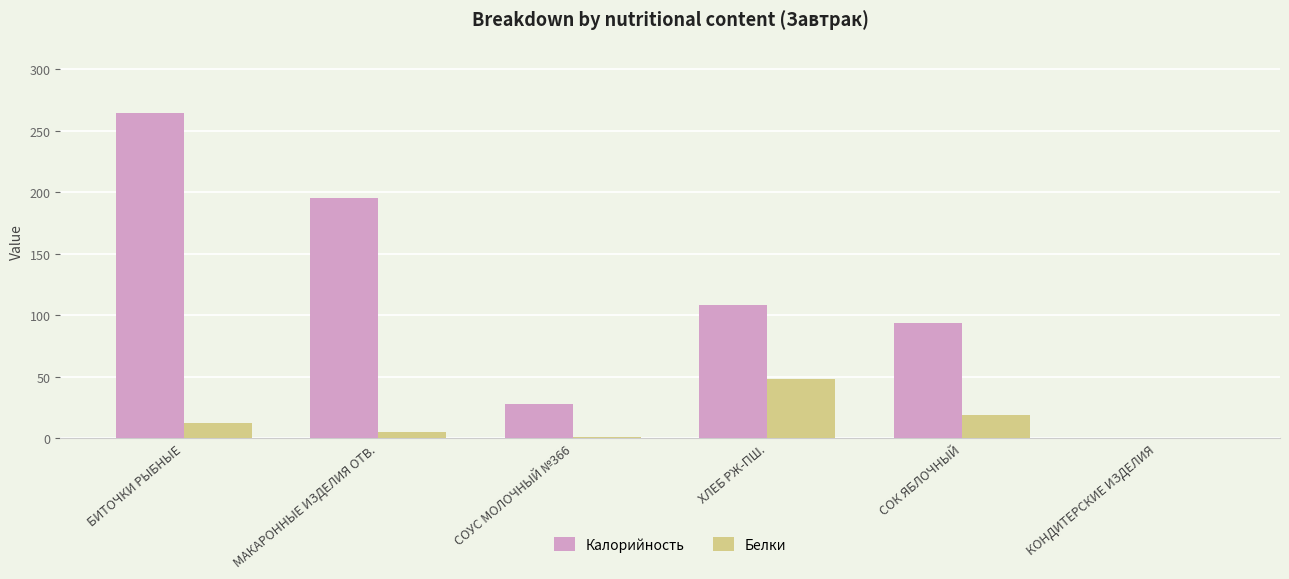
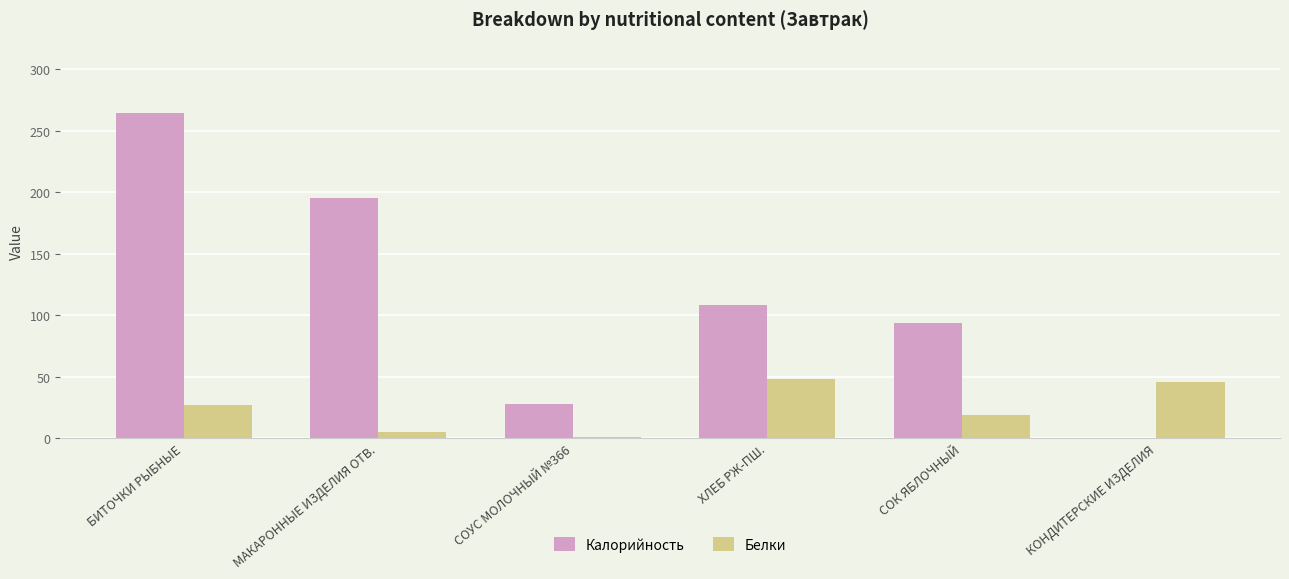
Белки, БИТОЧКИ РЫБНЫЕ: 13 -> 27
Белки, КОНДИТЕРСКИЕ ИЗДЕЛИЯ: 0 -> 46
